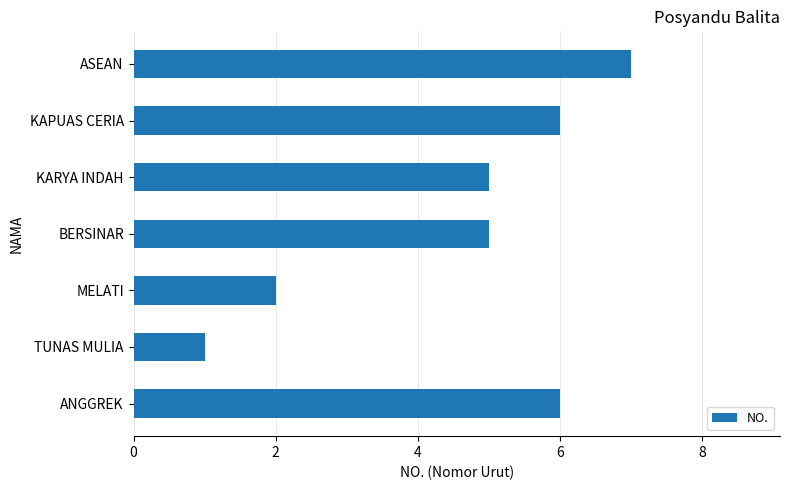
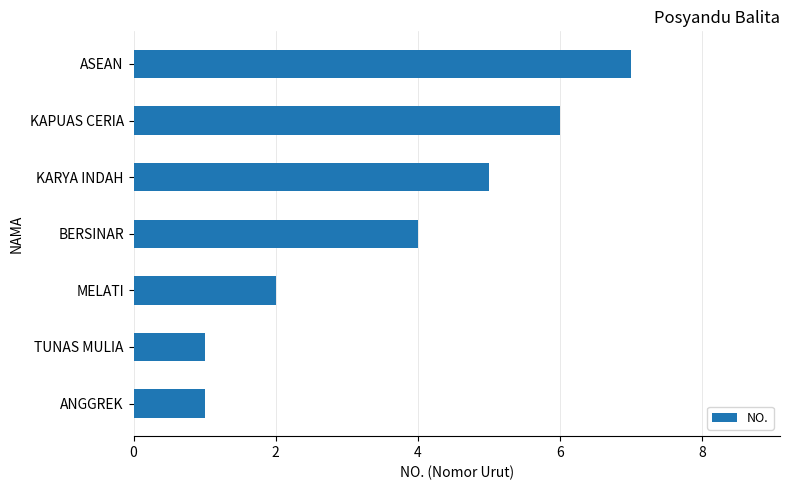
BERSINAR: 5 -> 4
ANGGREK: 6 -> 1
